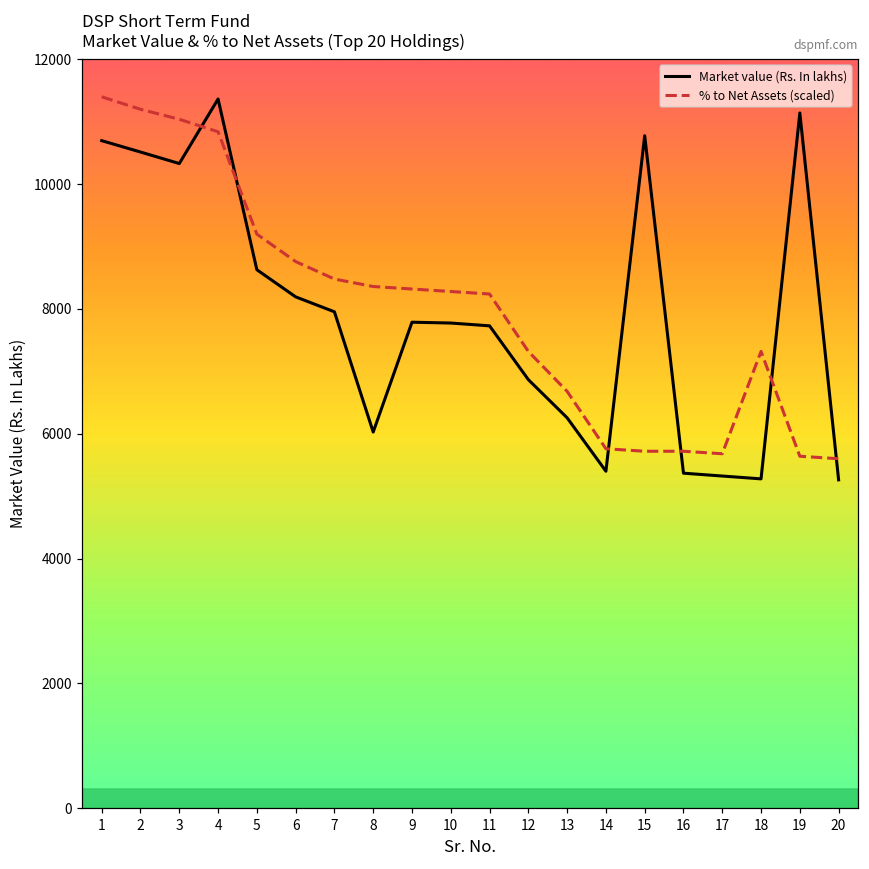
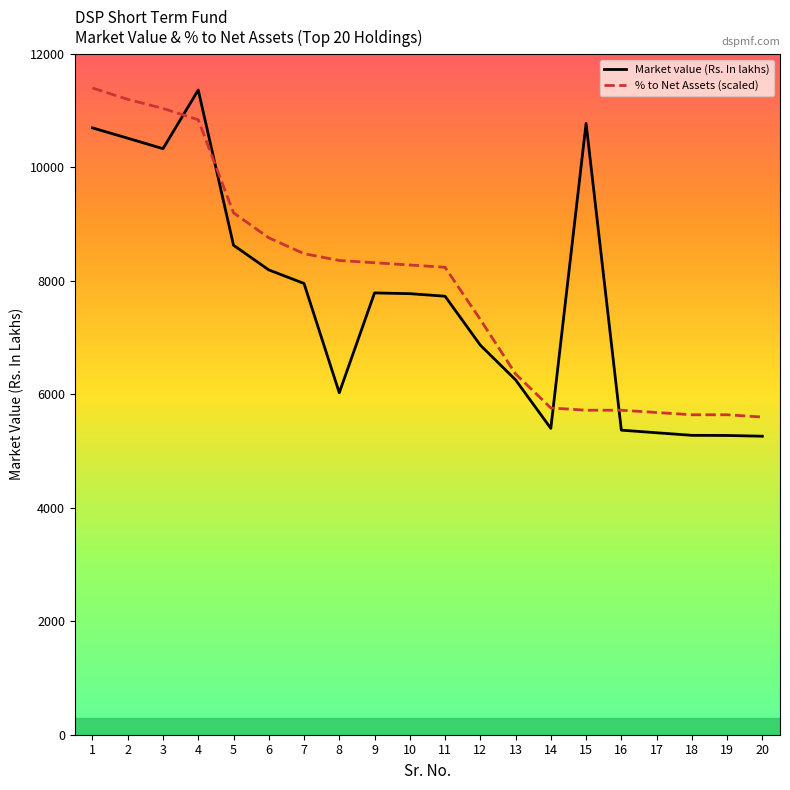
% to Net Assets (scaled), 13: 6700 -> 6400
% to Net Assets (scaled), 18: 7300 -> 5600
Market value (Rs. In lakhs), 19: 11100 -> 5300
